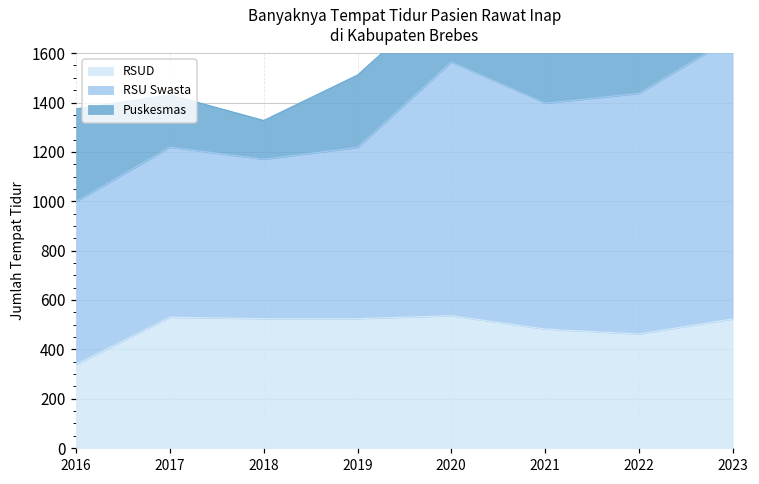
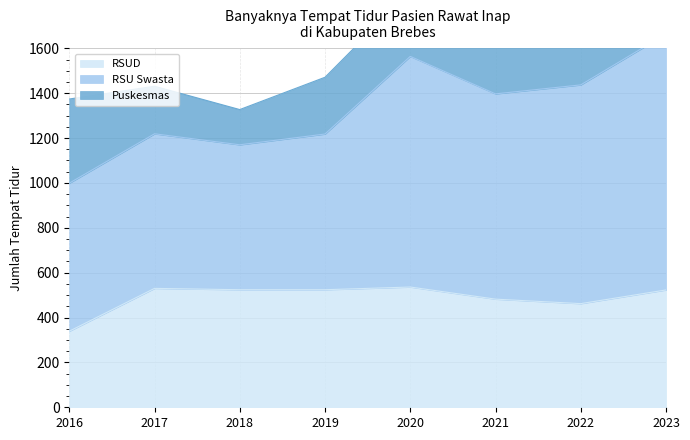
Puskesmas, 2019: 290 -> 250
